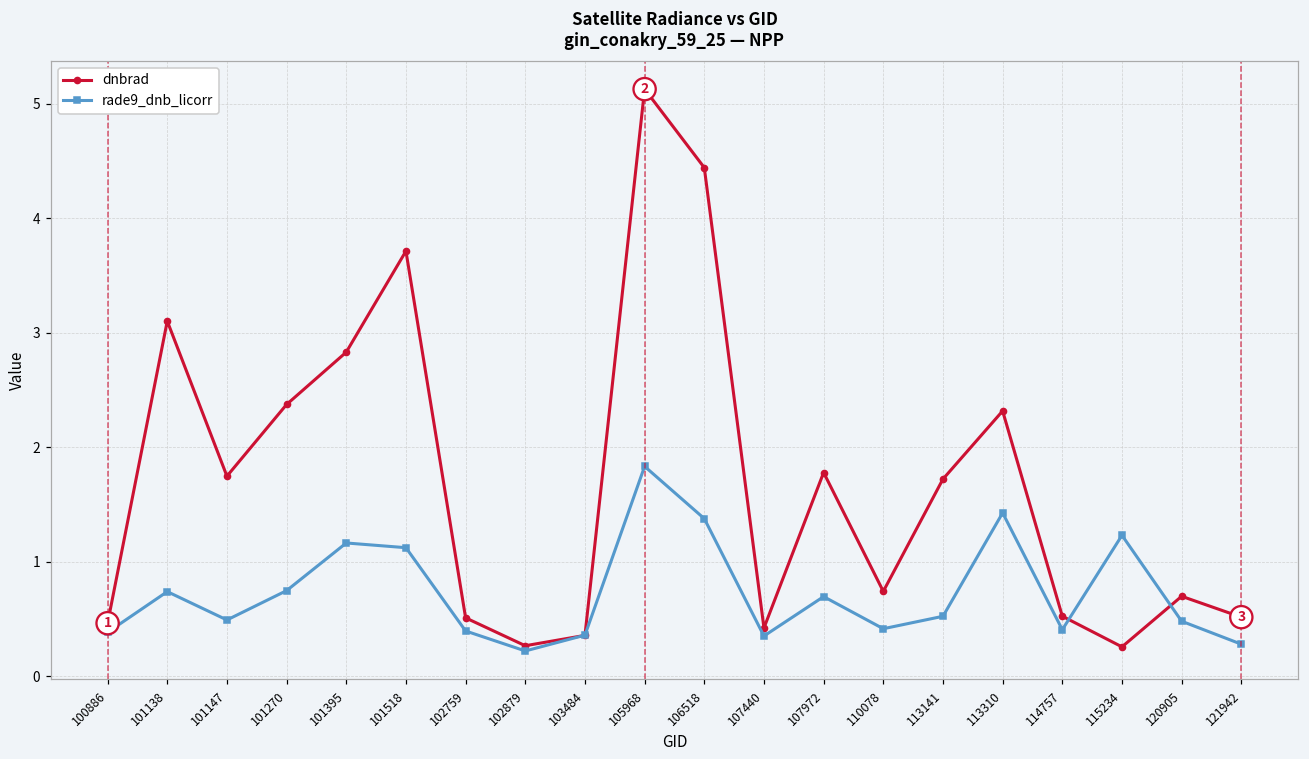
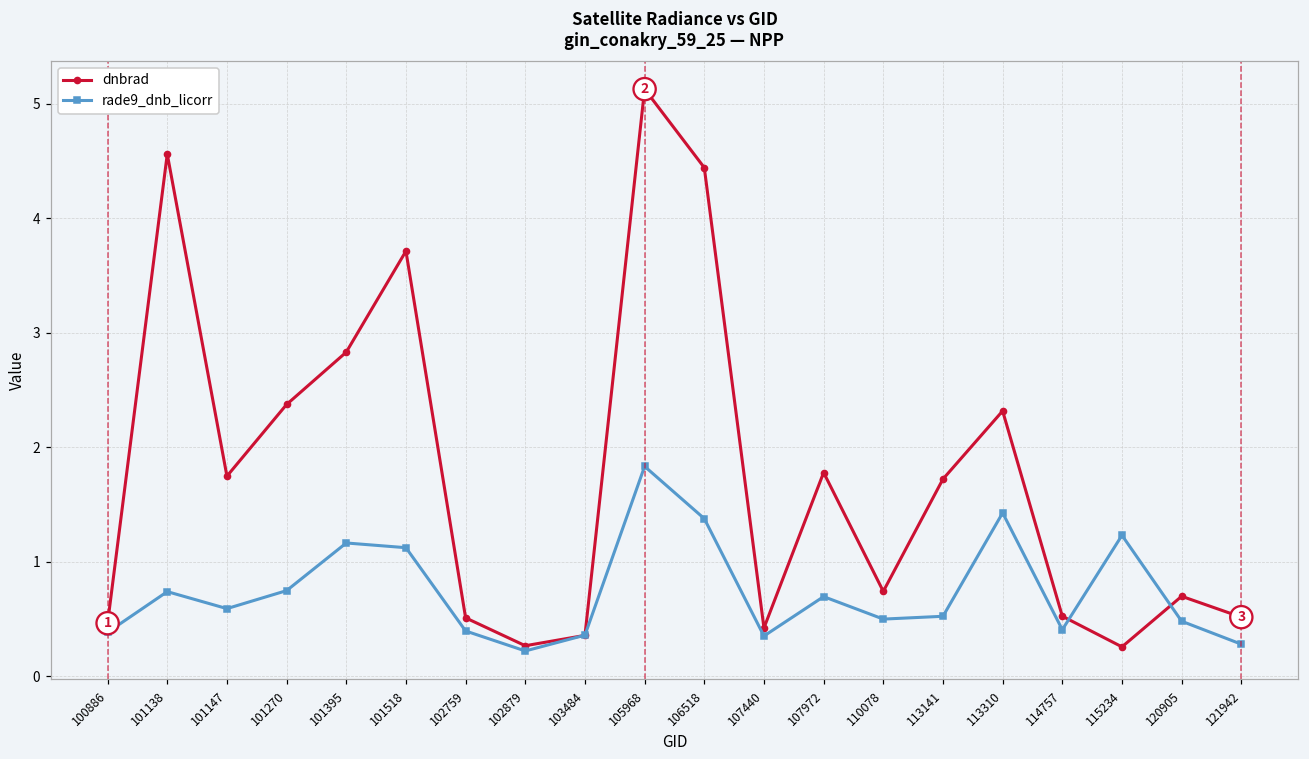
dnbrad, 101138: 3.10 -> 4.56
rade9_dnb_licorr, 101147: 0.49 -> 0.59
rade9_dnb_licorr, 110078: 0.41 -> 0.50
